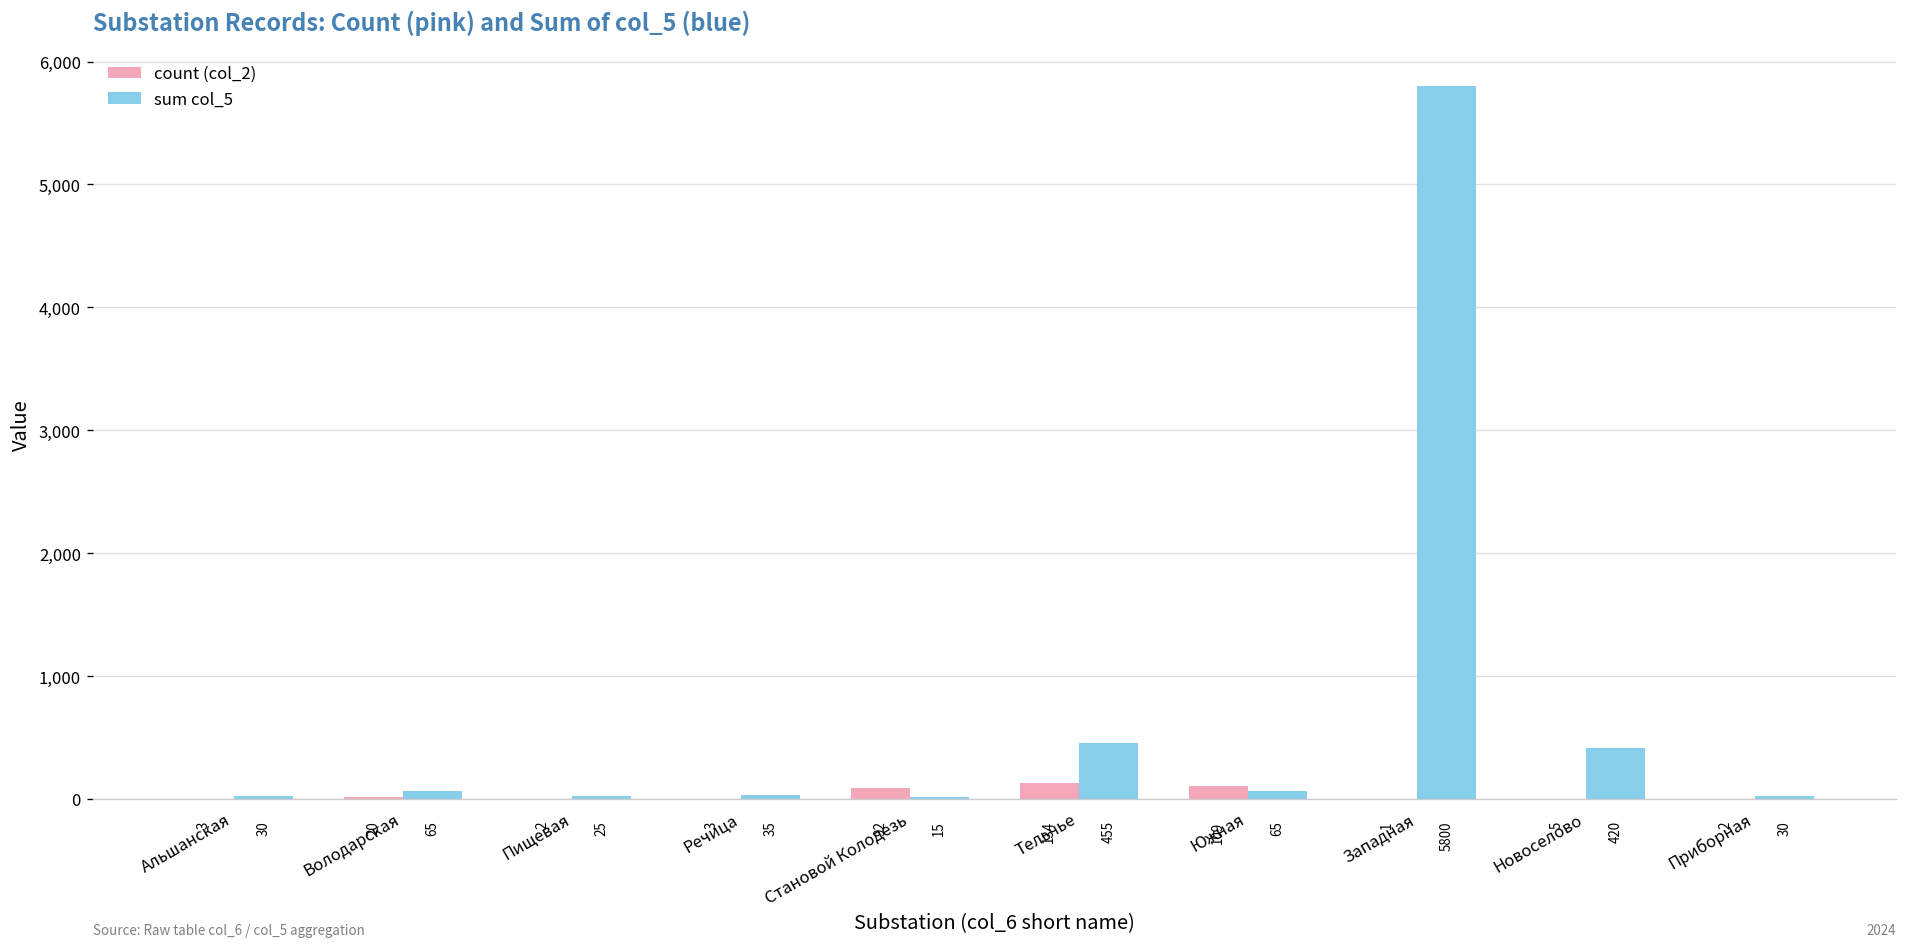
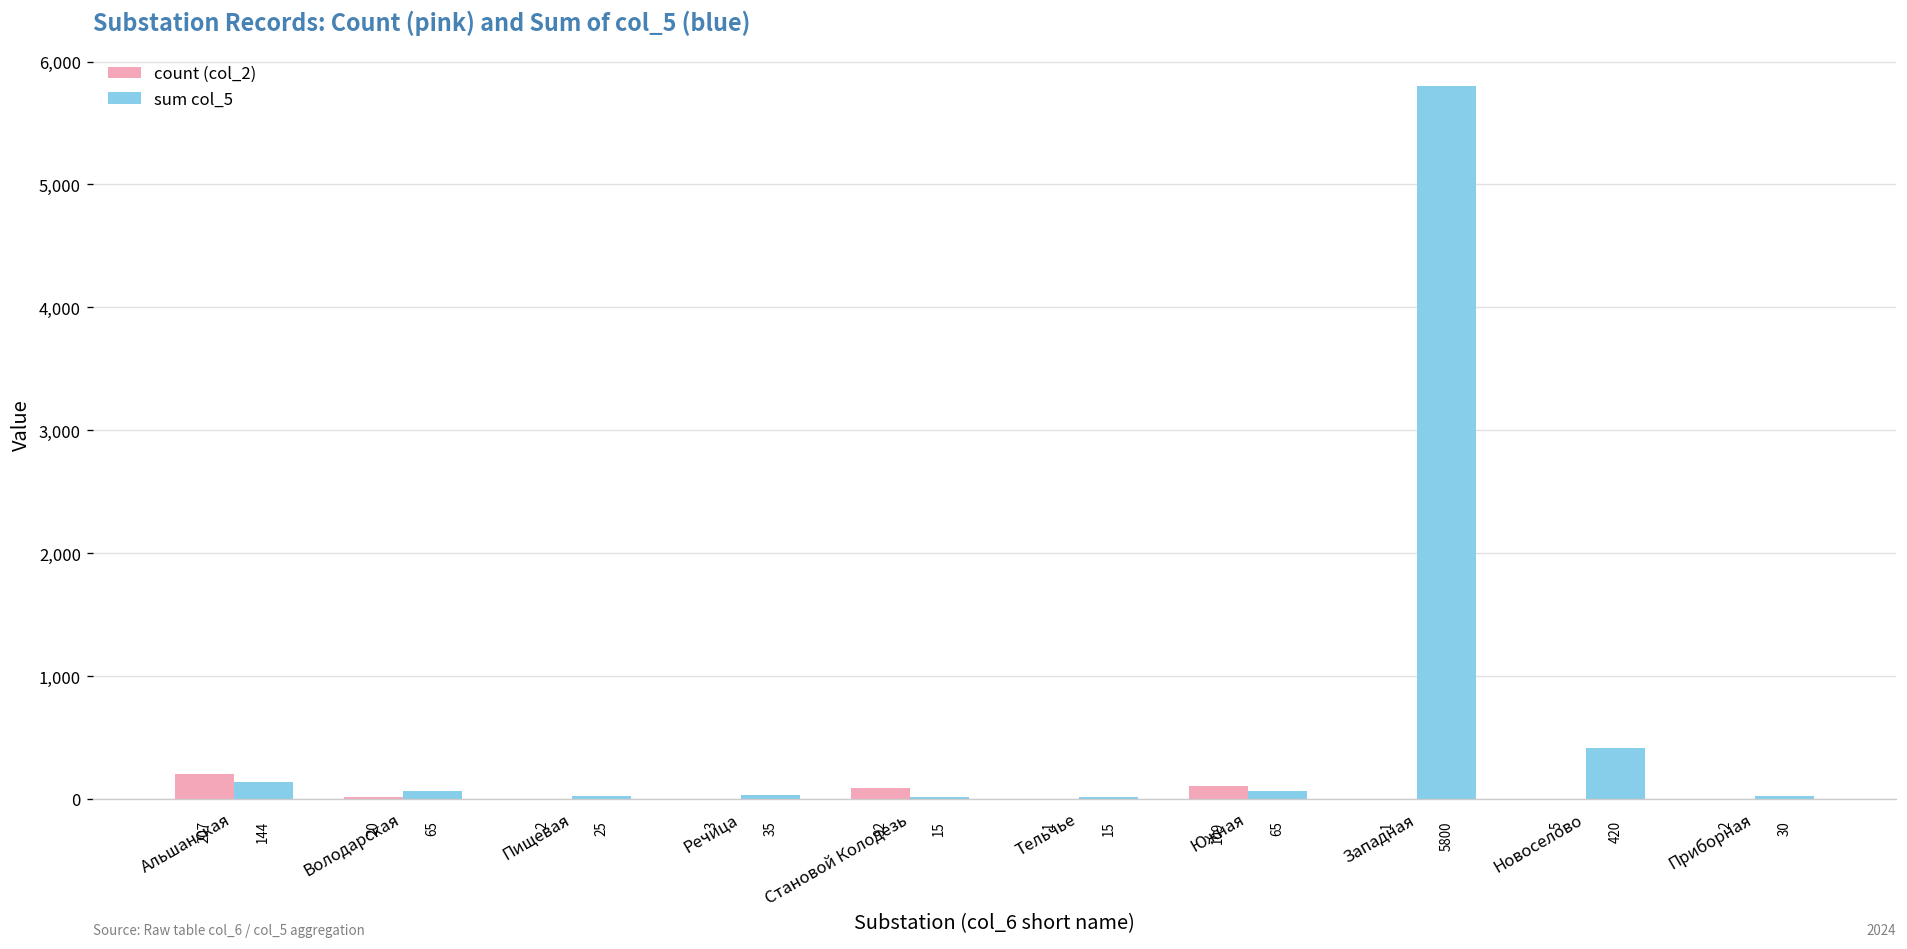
count (col_2), Альшанская: 3 -> 207
sum col_5, Альшанская: 30 -> 144
count (col_2), Тельчье: 134 -> 1
sum col_5, Тельчье: 455 -> 15
